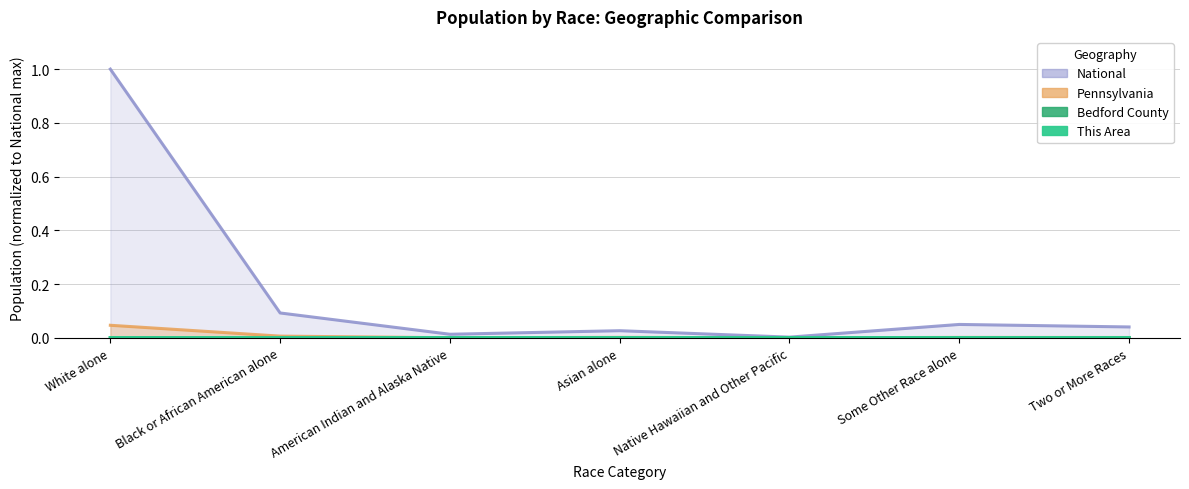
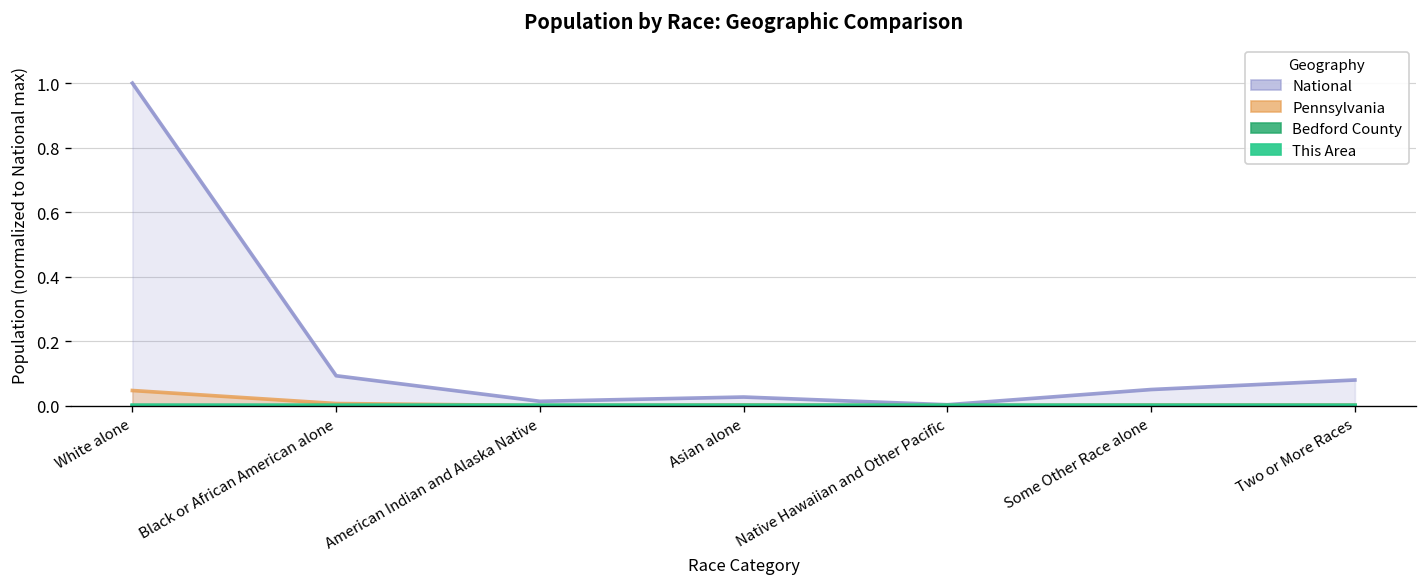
National, Two or More Races: 0.04 -> 0.08
